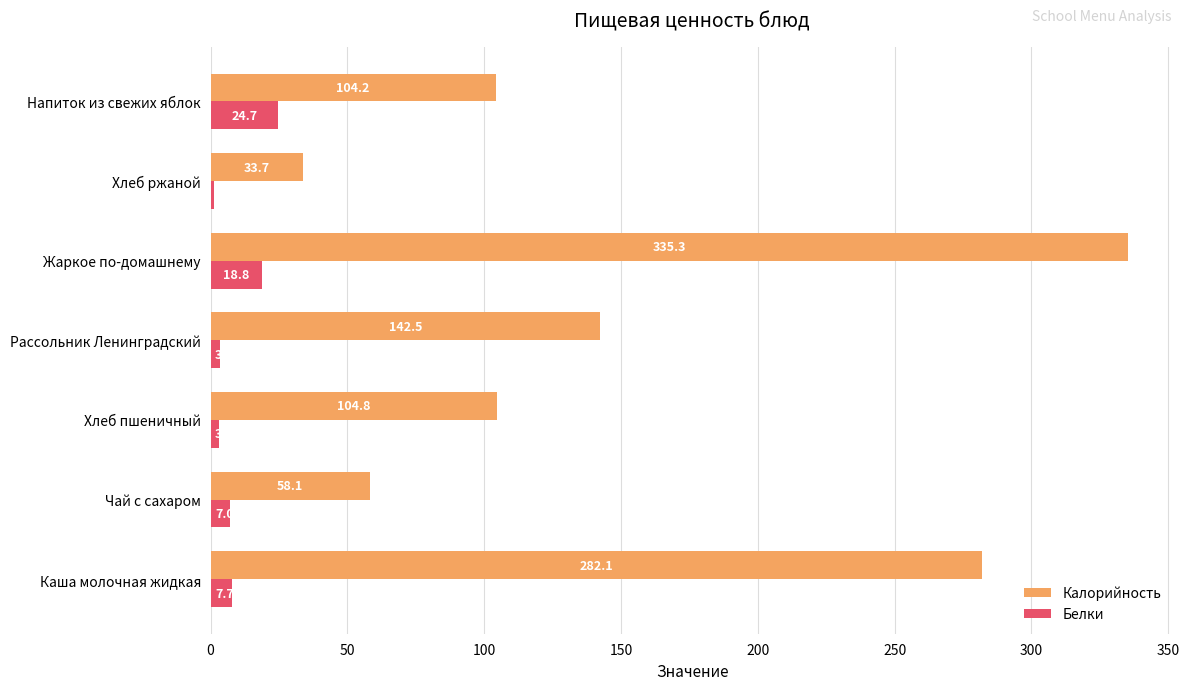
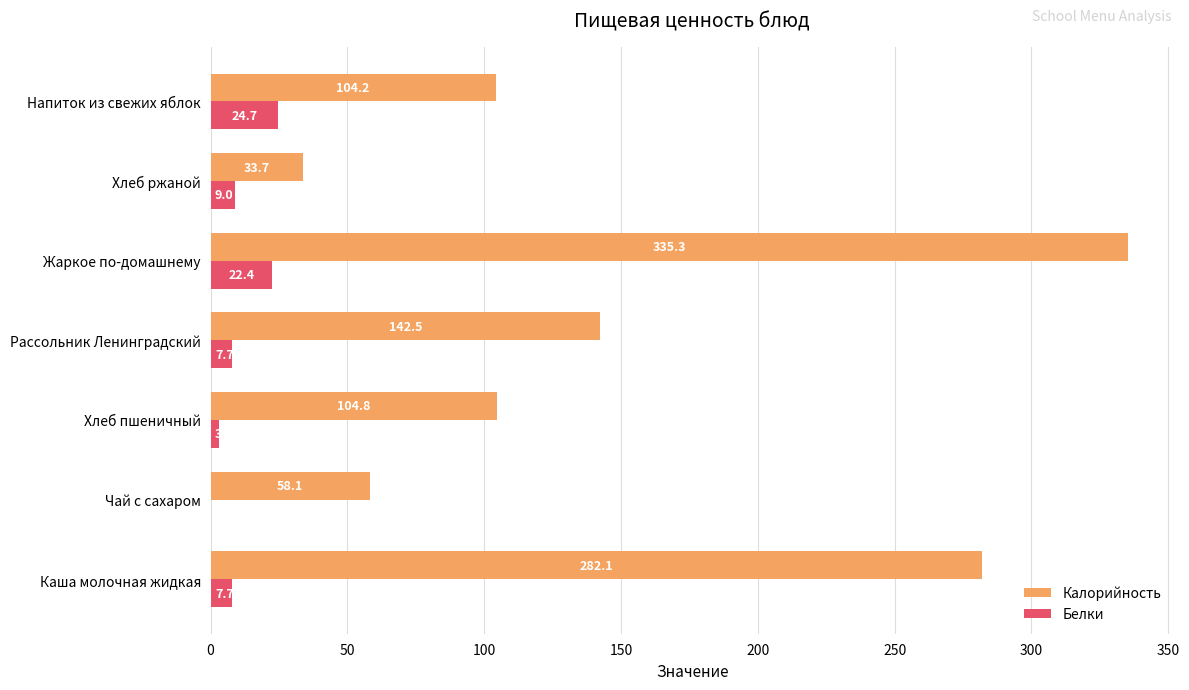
Белки, Хлеб ржаной: 1 -> 9
Белки, Жаркое по-домашнему: 18.8 -> 22.4
Белки, Рассольник Ленинградский: 3 -> 8
Белки, Чай с сахаром: 7 -> 0
